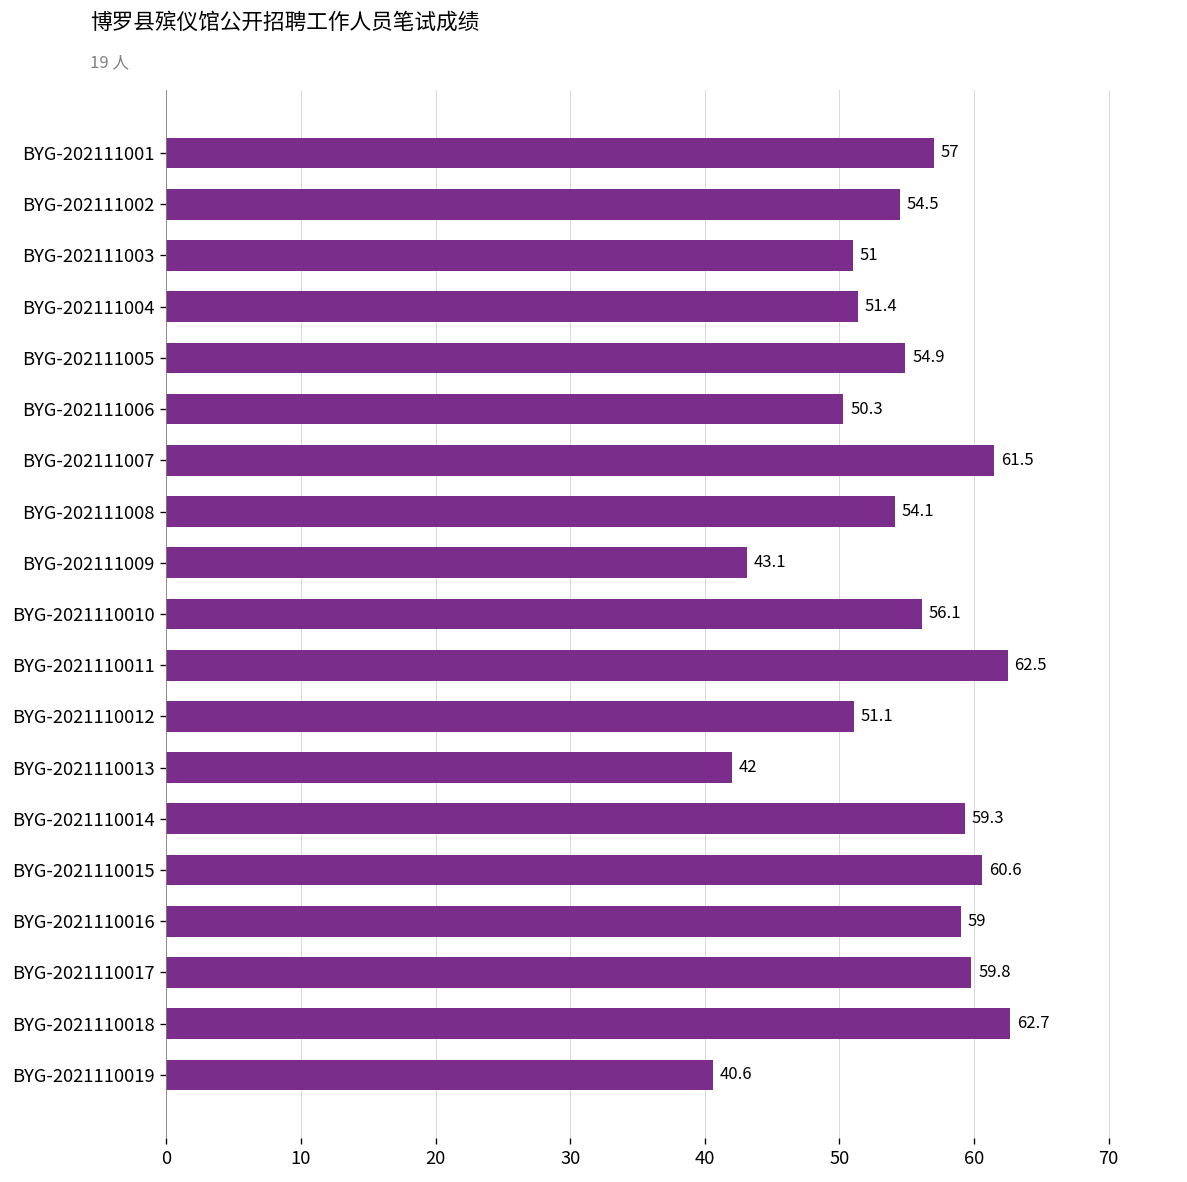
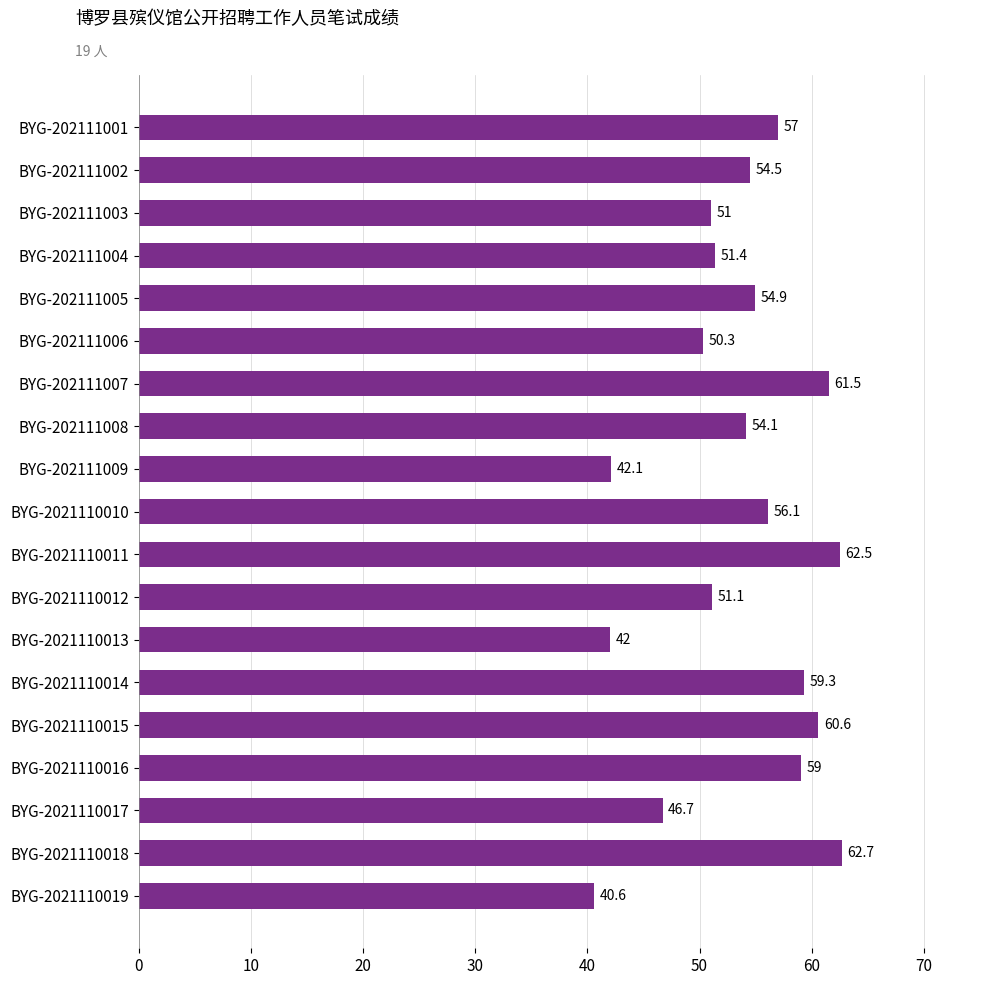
BYG-202111009: 43.1 -> 42.1
BYG-2021110017: 59.8 -> 46.7
